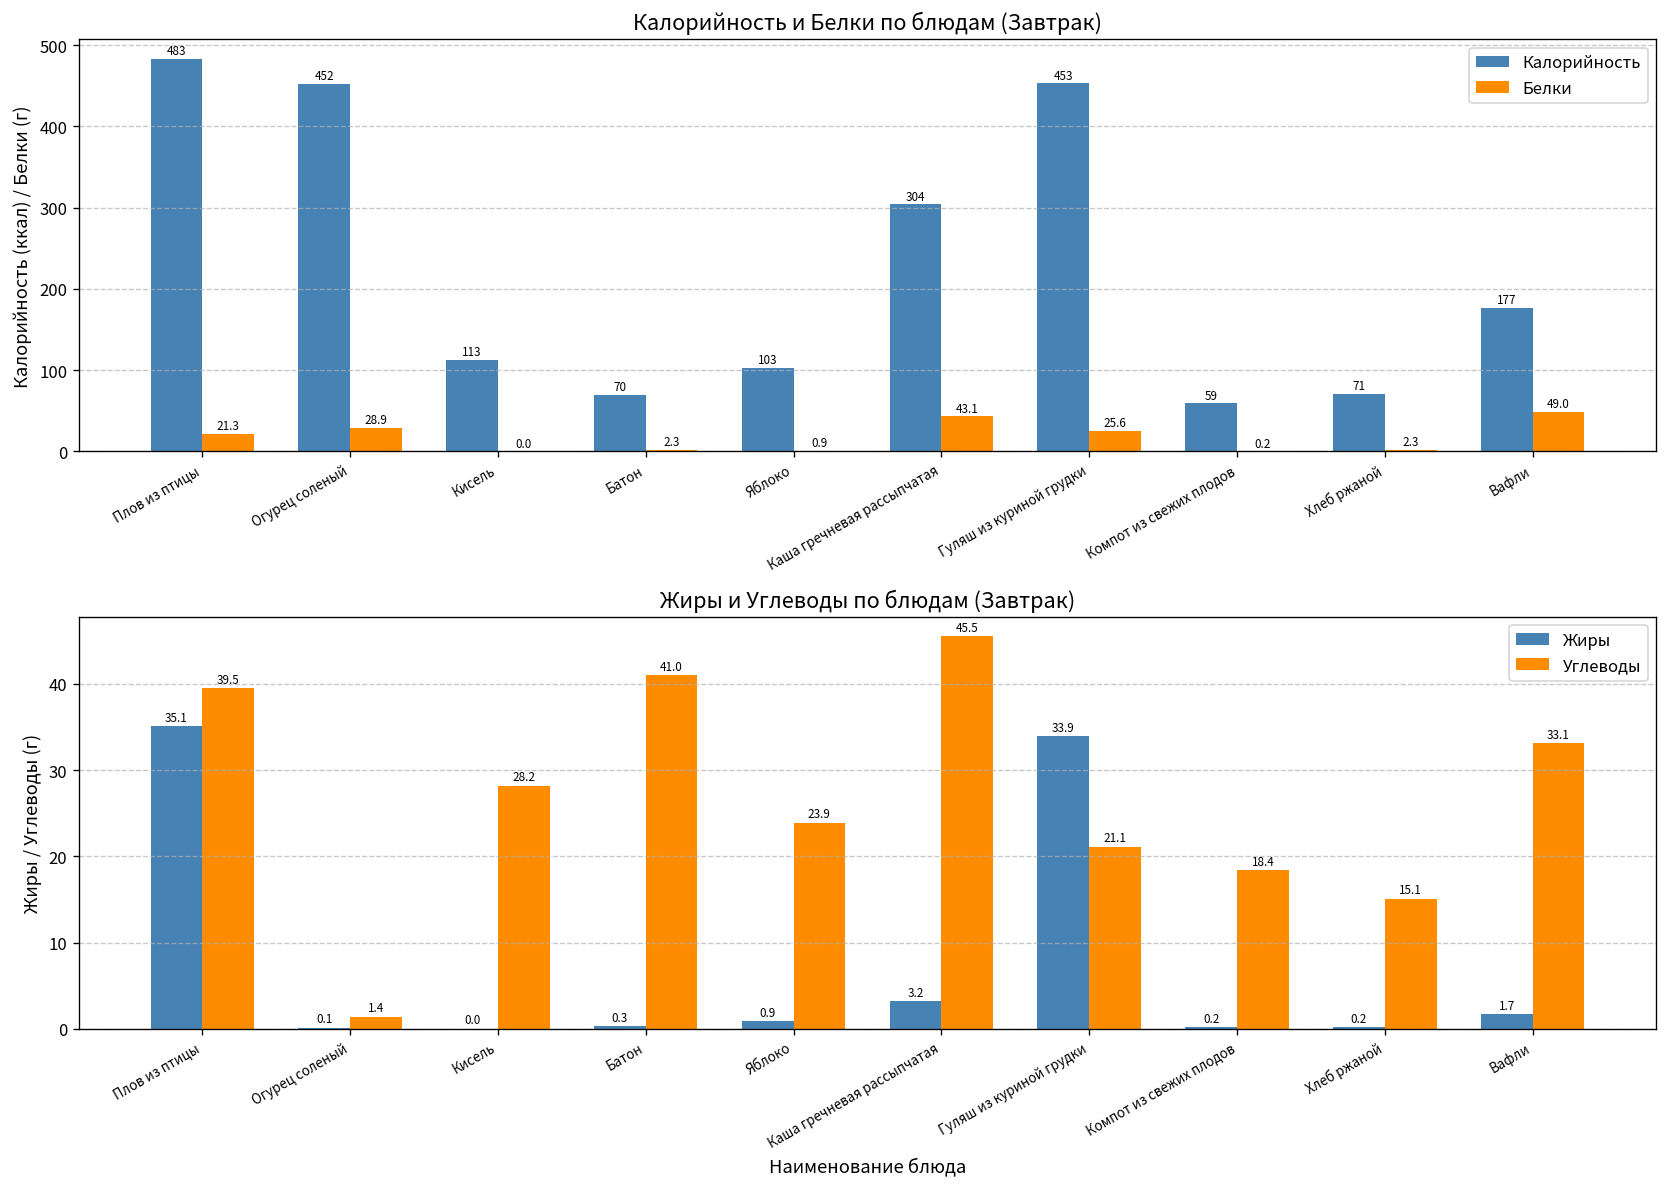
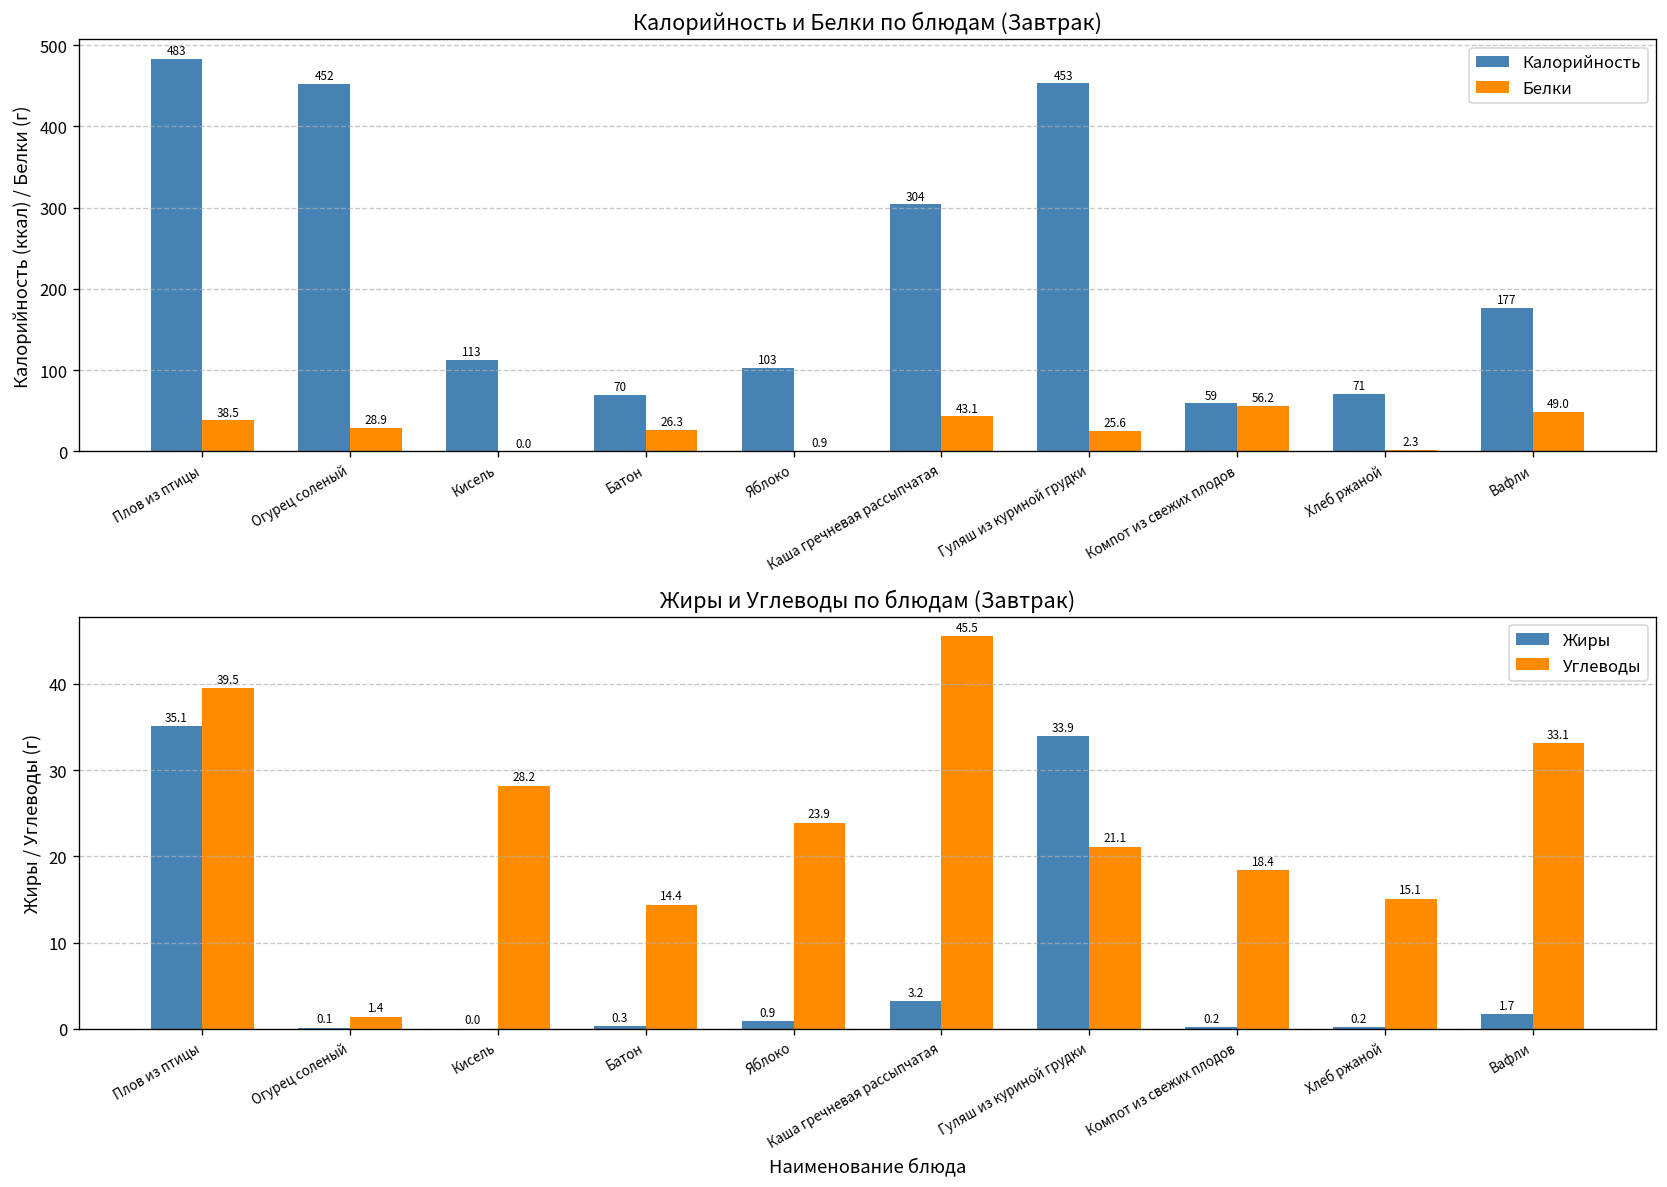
Калорийность и Белки по блюдам (Завтрак), Белки, Плов из птицы: 21.3 -> 38.5
Калорийность и Белки по блюдам (Завтрак), Белки, Батон: 2.3 -> 26.3
Калорийность и Белки по блюдам (Завтрак), Белки, Компот из свежих плодов: 0.2 -> 56.2
Жиры и Углеводы по блюдам (Завтрак), Углеводы, Батон: 41.0 -> 14.4
